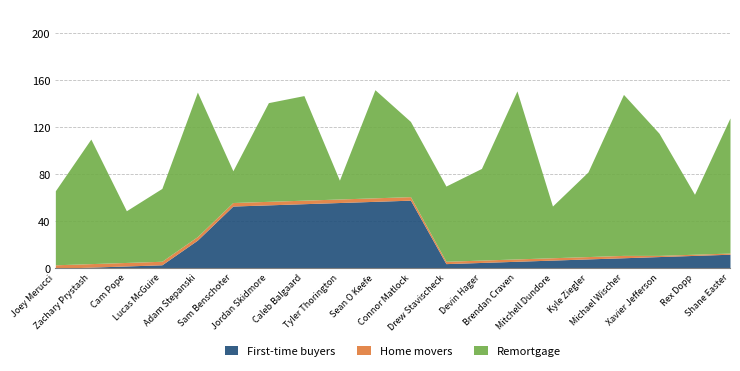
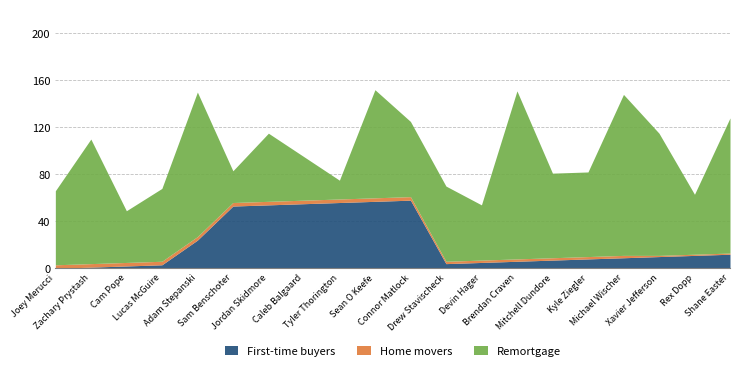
Remortgage, Jordan Skidmore: 84 -> 58
Remortgage, Caleb Balgaard: 89 -> 37
Remortgage, Devin Hager: 78 -> 47
Remortgage, Mitchell Dundore: 44 -> 72
